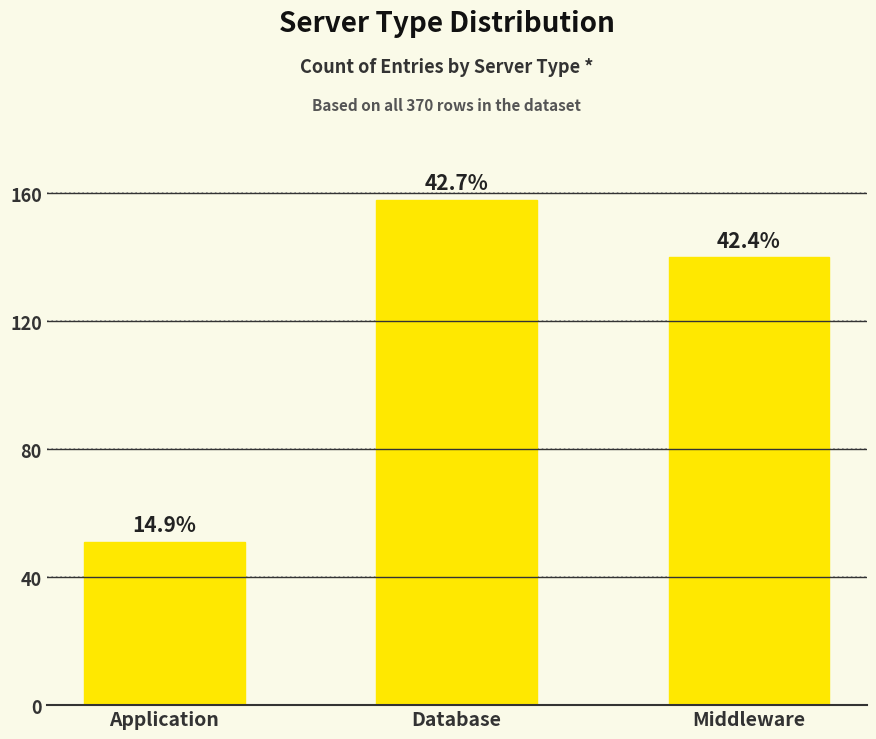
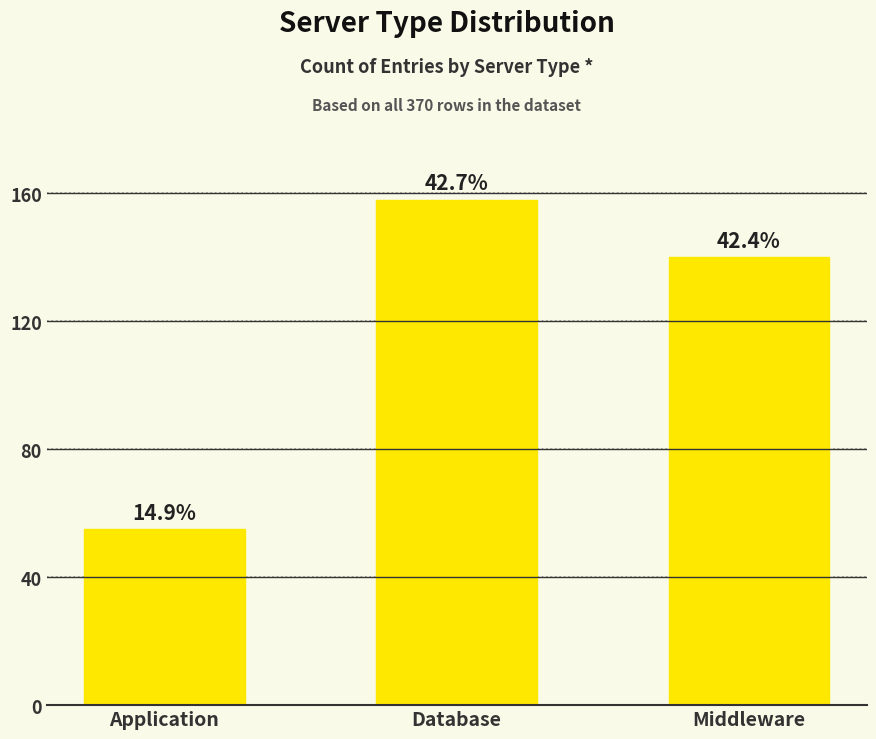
Application: 51 -> 55
